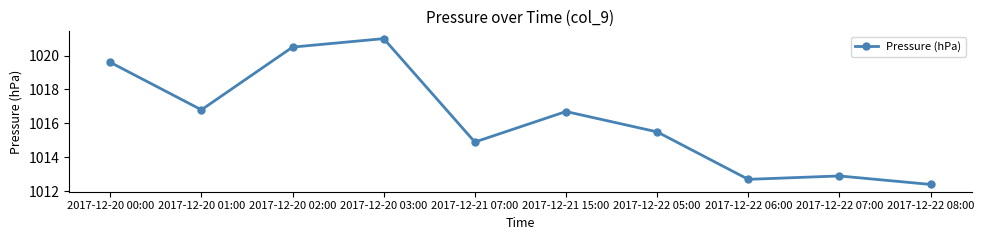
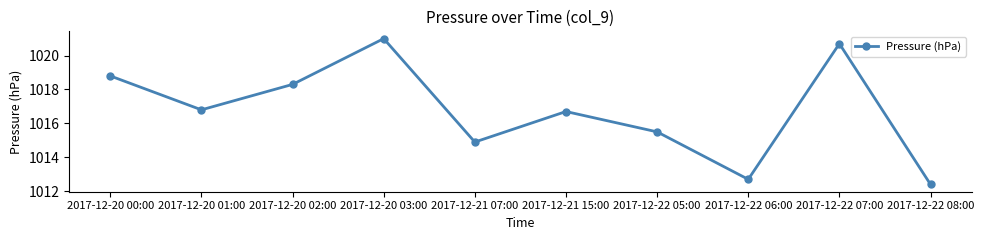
2017-12-20 00:00: 1019.6 -> 1018.8
2017-12-20 02:00: 1020.5 -> 1018.3
2017-12-22 07:00: 1012.9 -> 1020.7
